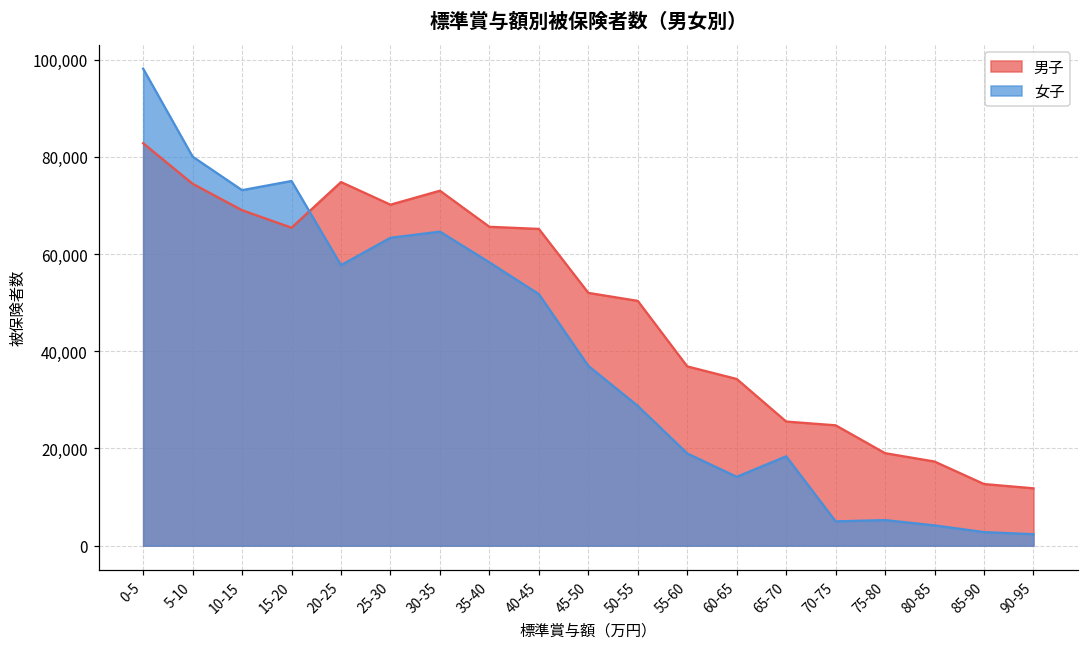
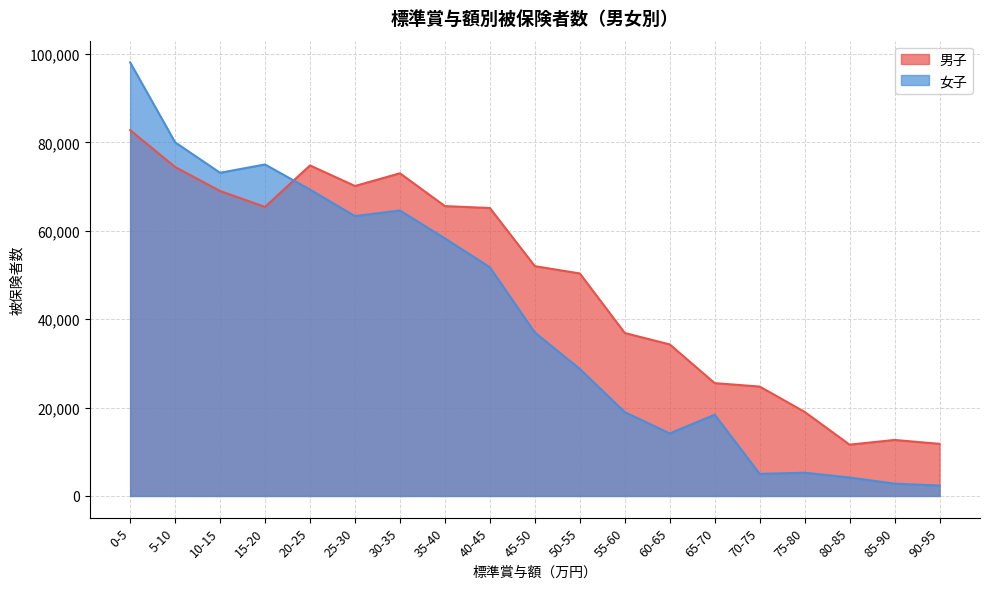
女子, 20-25: 58,000 -> 69,000
男子, 80-85: 17,000 -> 12,000
